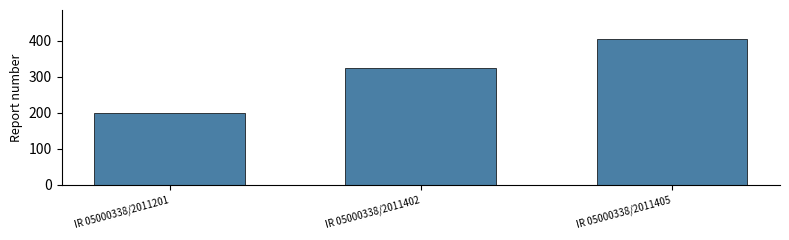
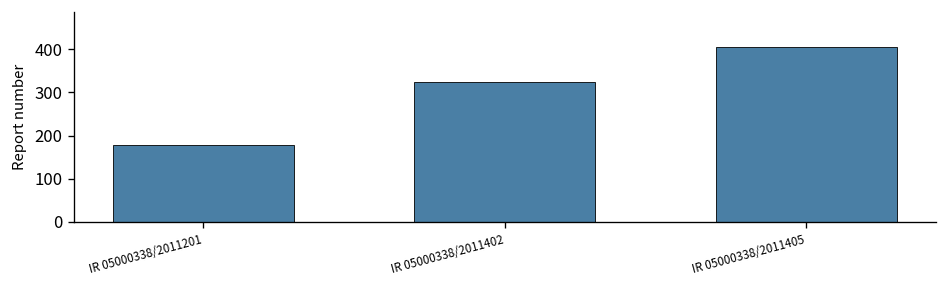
IR 05000338/2011201: 200 -> 180
